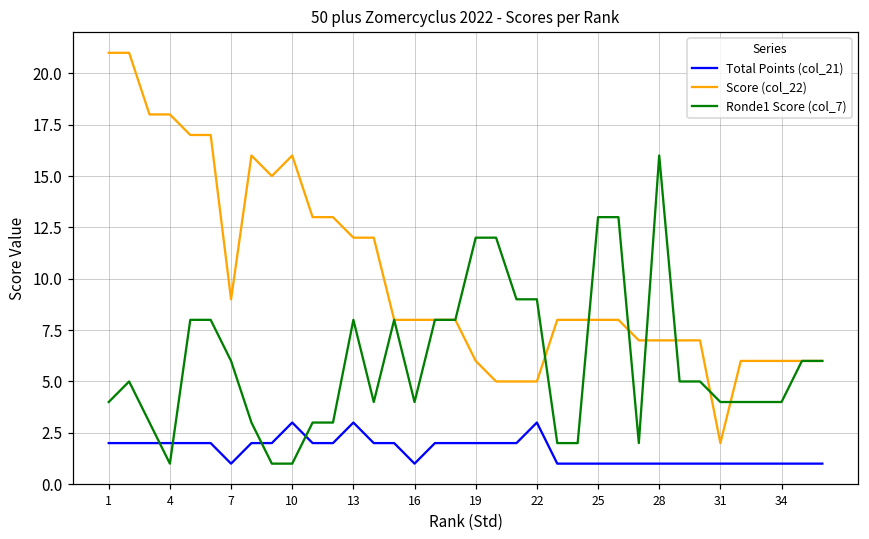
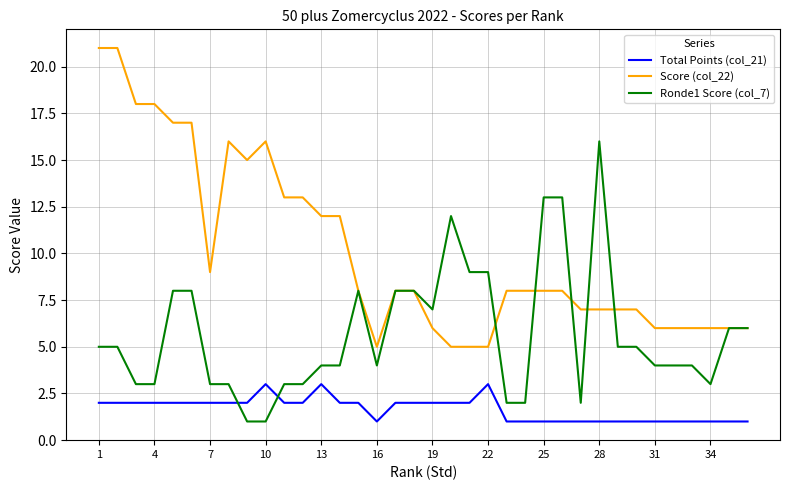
Ronde1 Score (col_7), 1: 4 -> 5
Ronde1 Score (col_7), 4: 1 -> 3
Total Points (col_21), 7: 1 -> 2
Ronde1 Score (col_7), 7: 6 -> 3
Ronde1 Score (col_7), 13: 8 -> 4
Score (col_22), 16: 8 -> 5
Ronde1 Score (col_7), 19: 12 -> 7
Score (col_22), 31: 2 -> 6
Ronde1 Score (col_7), 34: 4 -> 3
